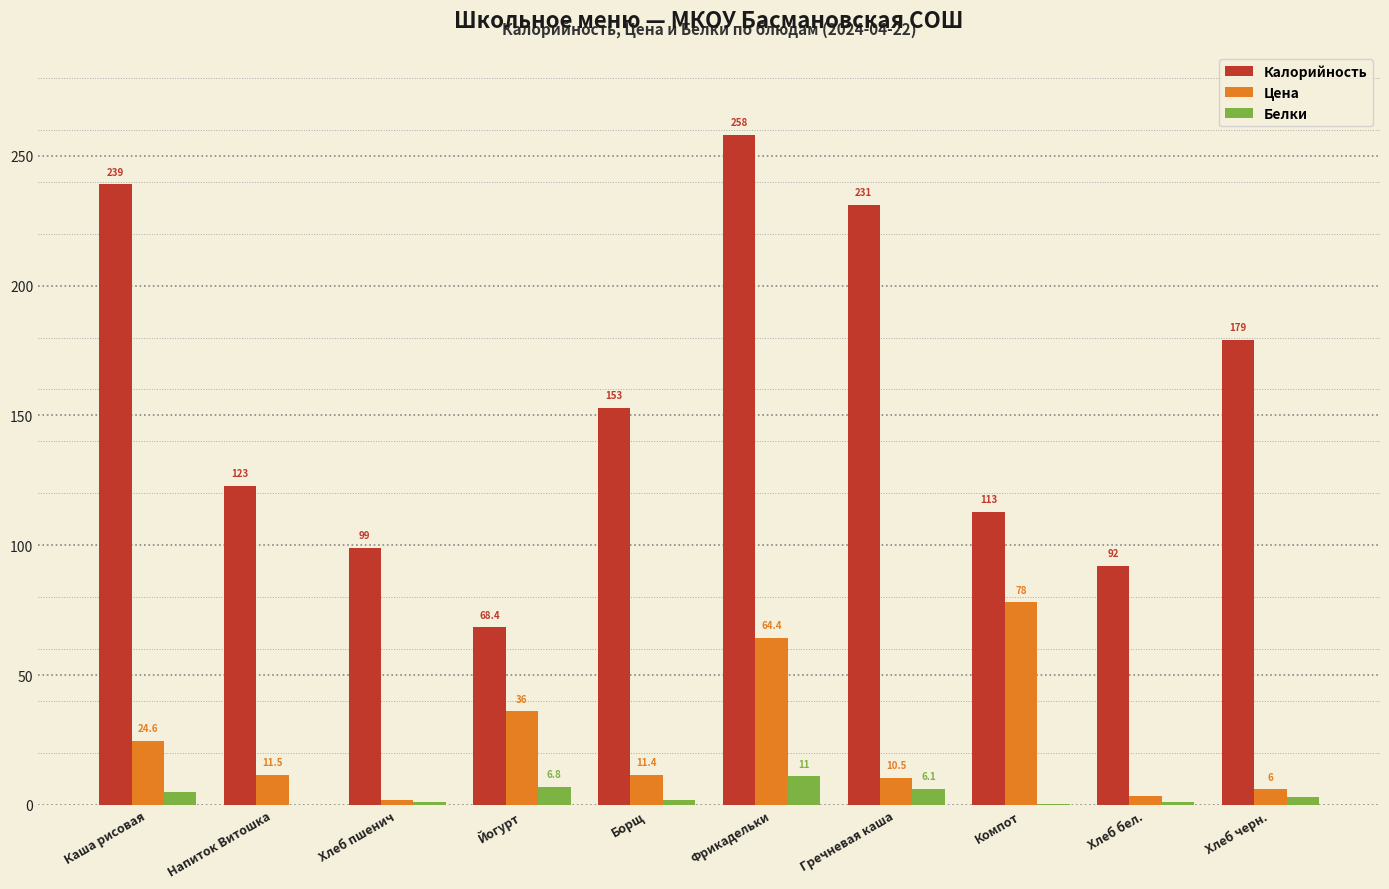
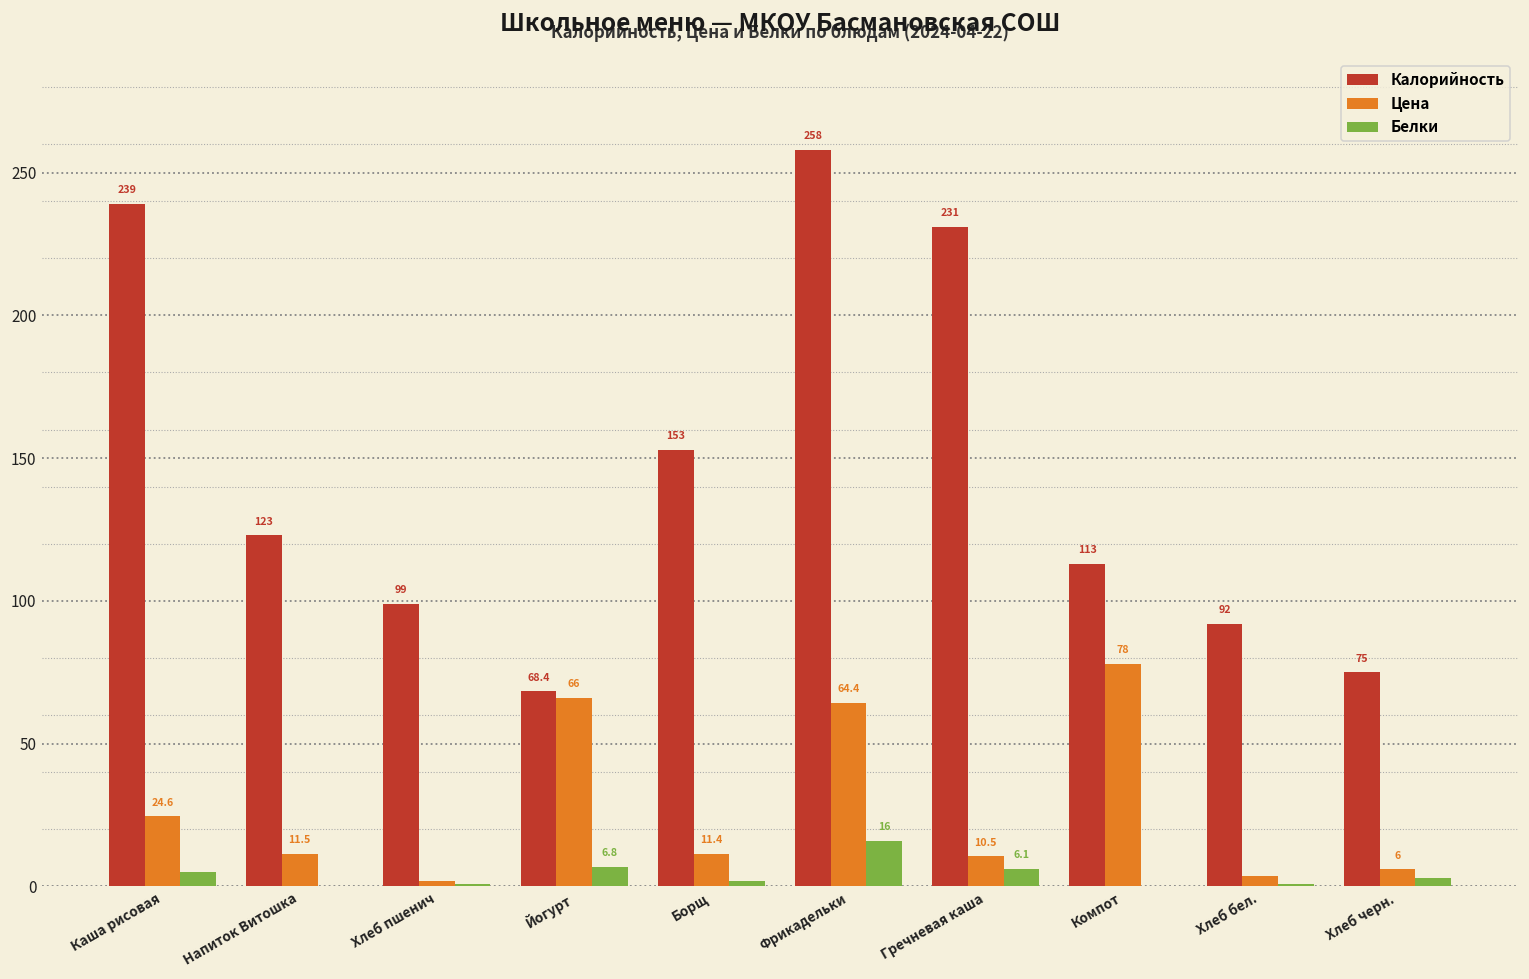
Цена, Йогурт: 36 -> 66
Белки, Фрикадельки: 11 -> 16
Калорийность, Хлеб черн.: 179 -> 75
